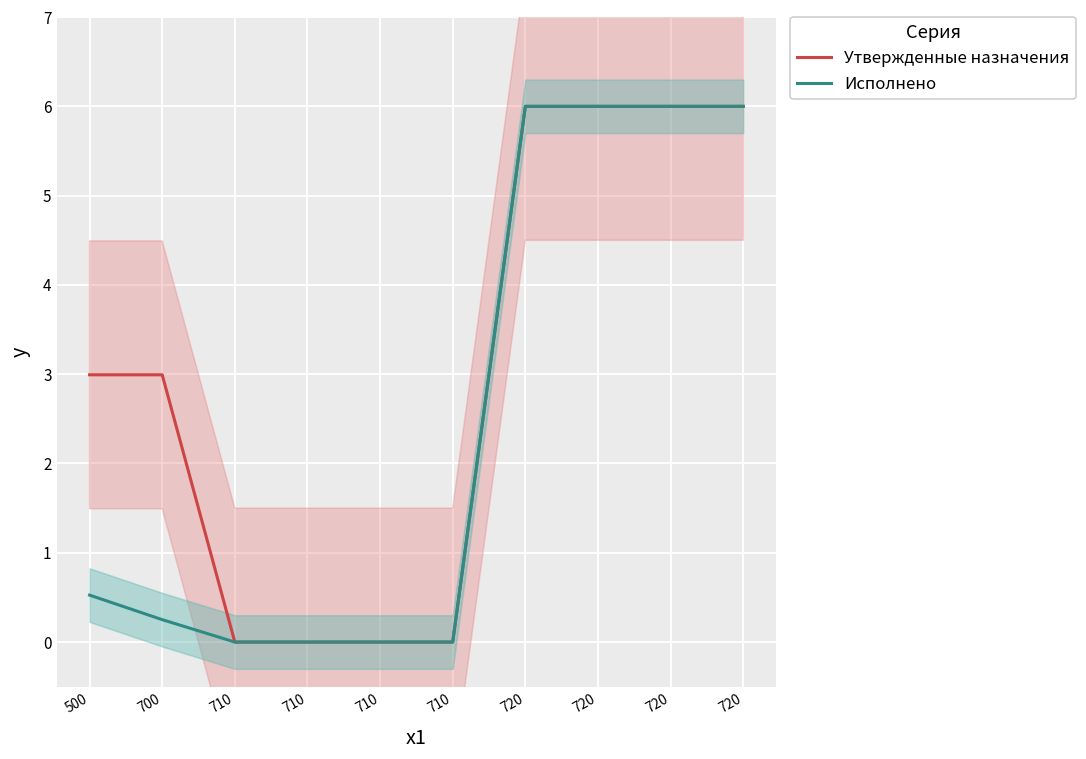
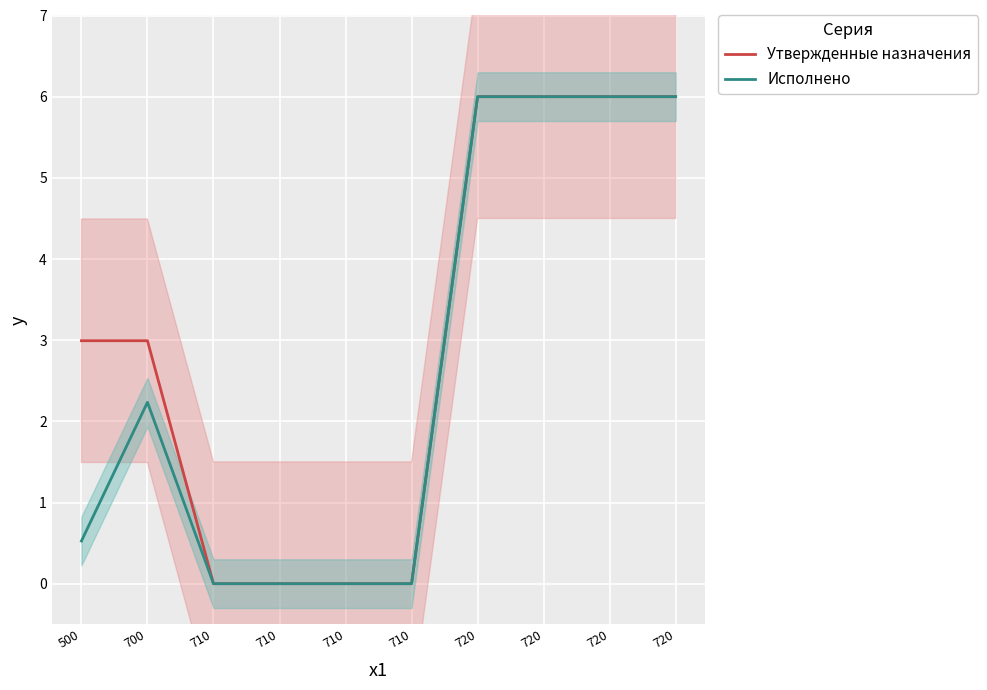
Исполнено, 700: 0.3 -> 2.2
